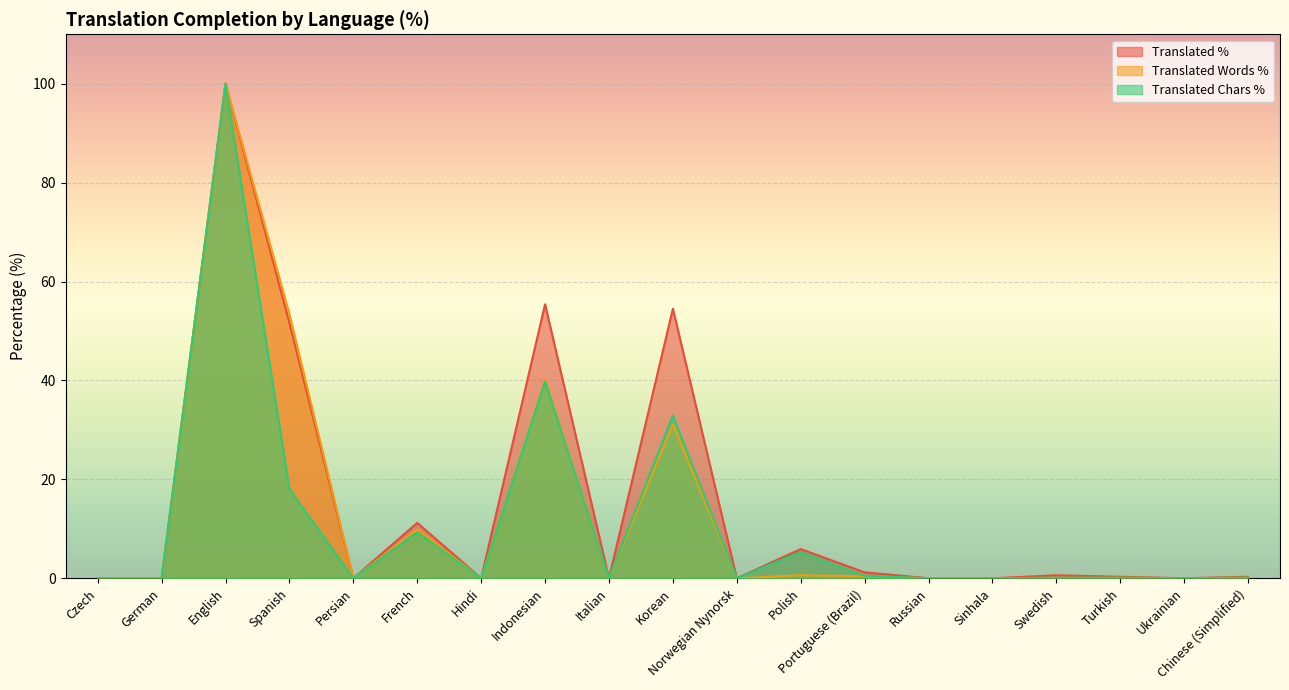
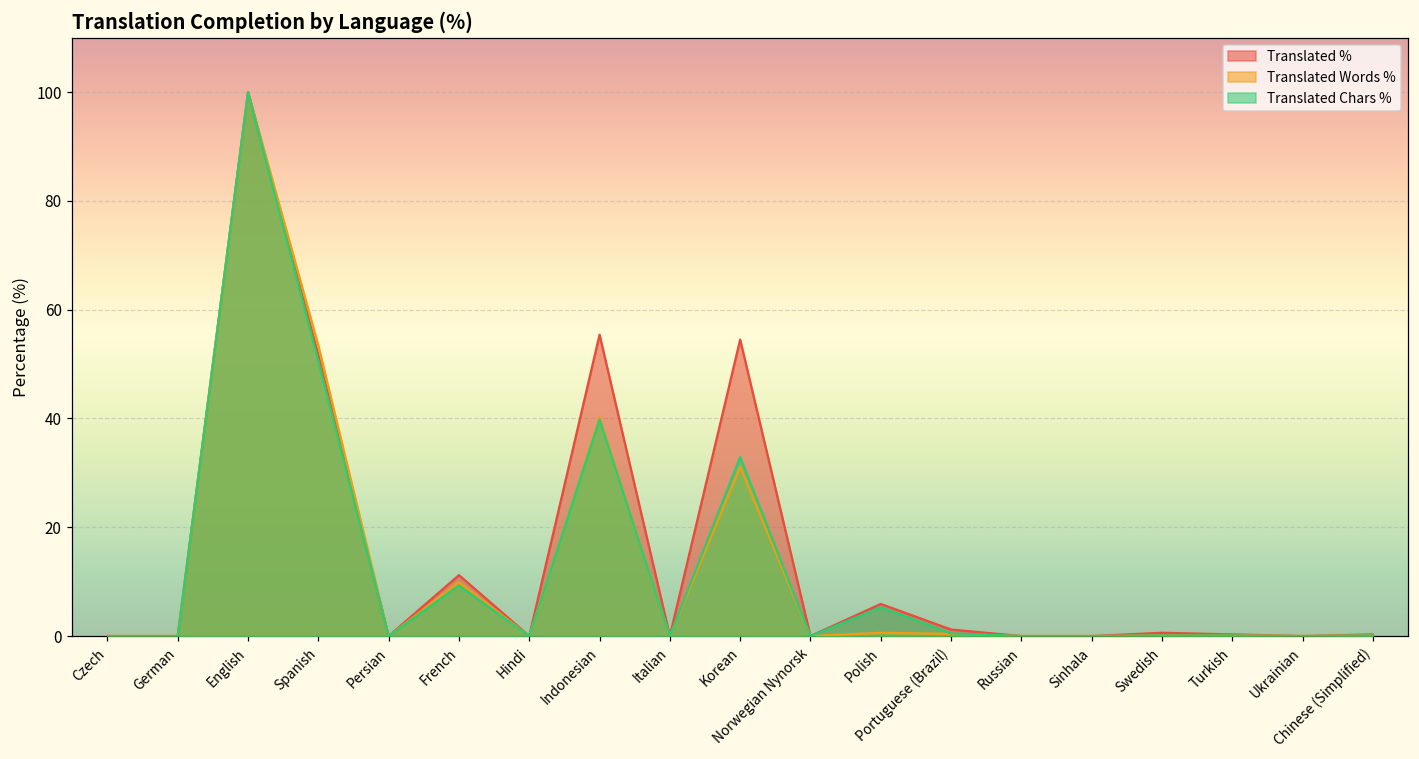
Translated Chars %, Spanish: 18 -> 51
